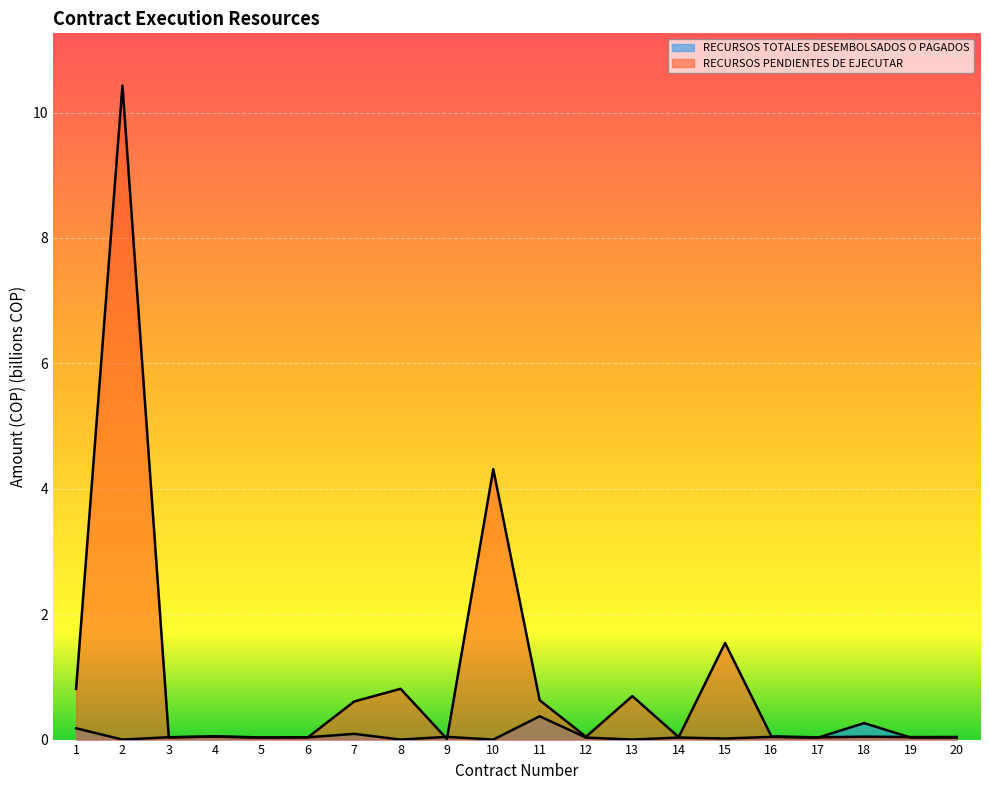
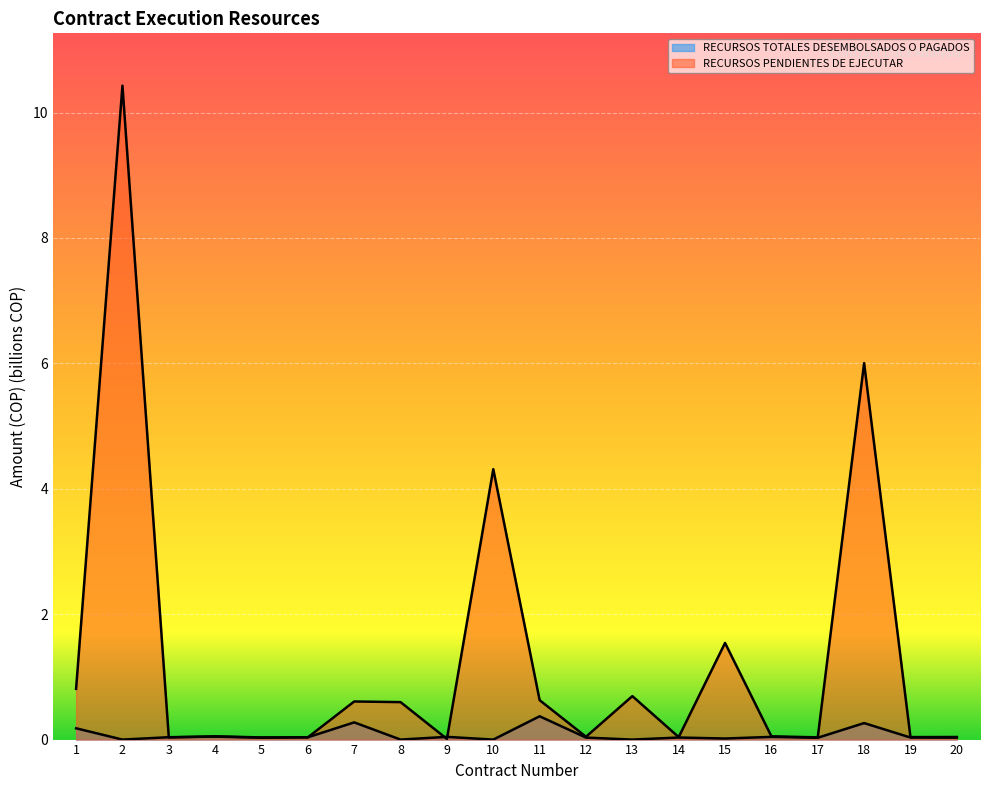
RECURSOS TOTALES DESEMBOLSADOS O PAGADOS, 7: 0.1 -> 0.3
RECURSOS PENDIENTES DE EJECUTAR, 8: 0.8 -> 0.6
RECURSOS PENDIENTES DE EJECUTAR, 18: 0.0 -> 6.0
